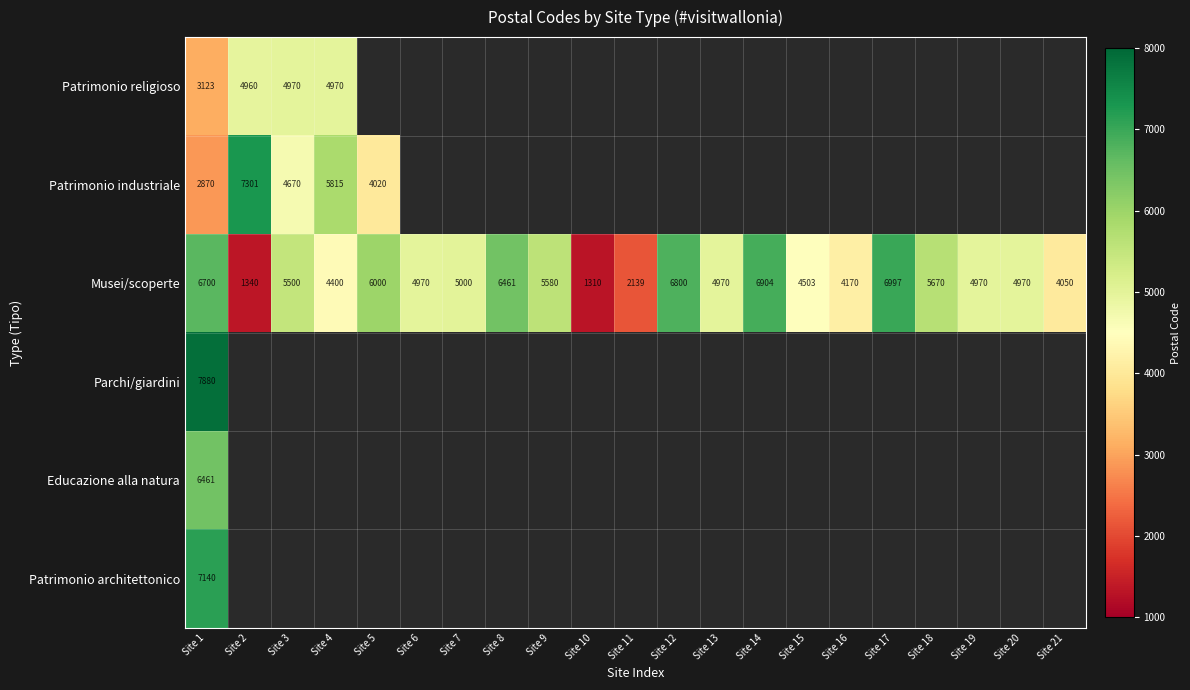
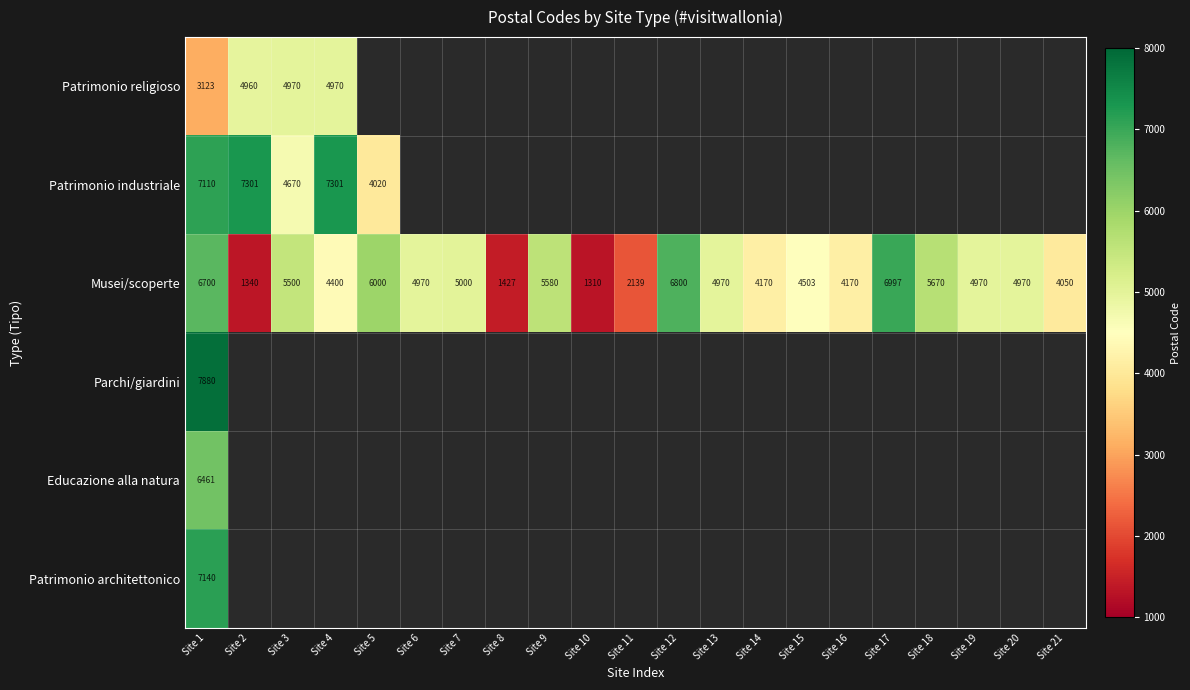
Patrimonio industriale, Site 1: 2870 -> 7110
Patrimonio industriale, Site 4: 5815 -> 7301
Musei/scoperte, Site 8: 6461 -> 1427
Musei/scoperte, Site 14: 6904 -> 4170
